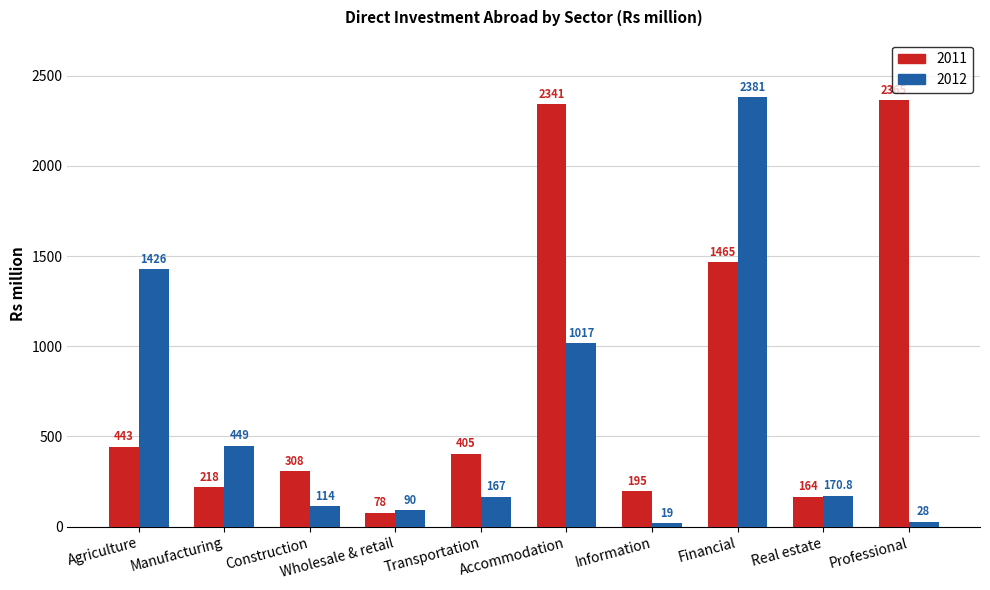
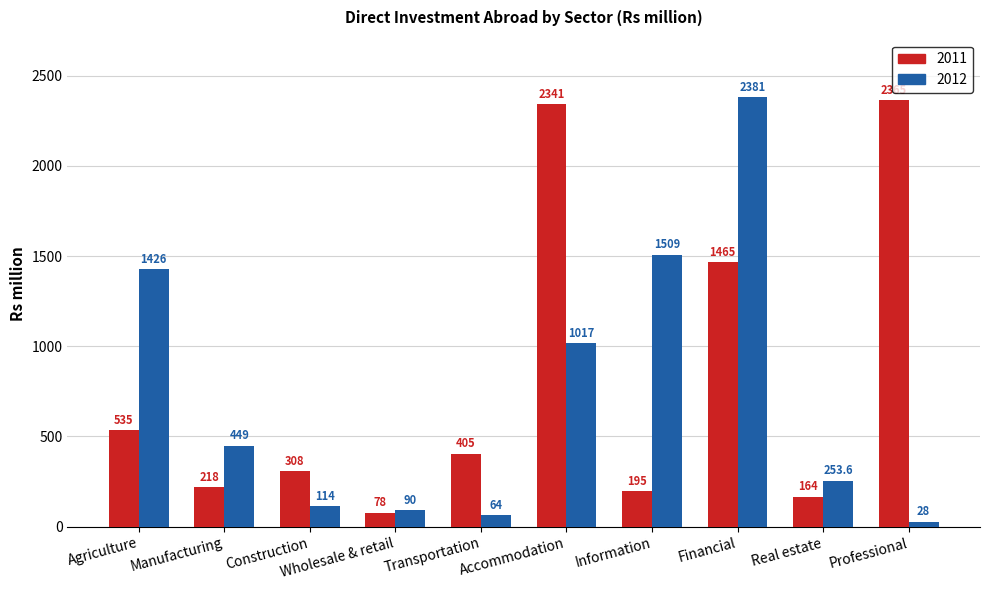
2011, Agriculture: 443 -> 535
2012, Transportation: 167 -> 64
2012, Information: 19 -> 1509
2012, Real estate: 170.8 -> 253.6
